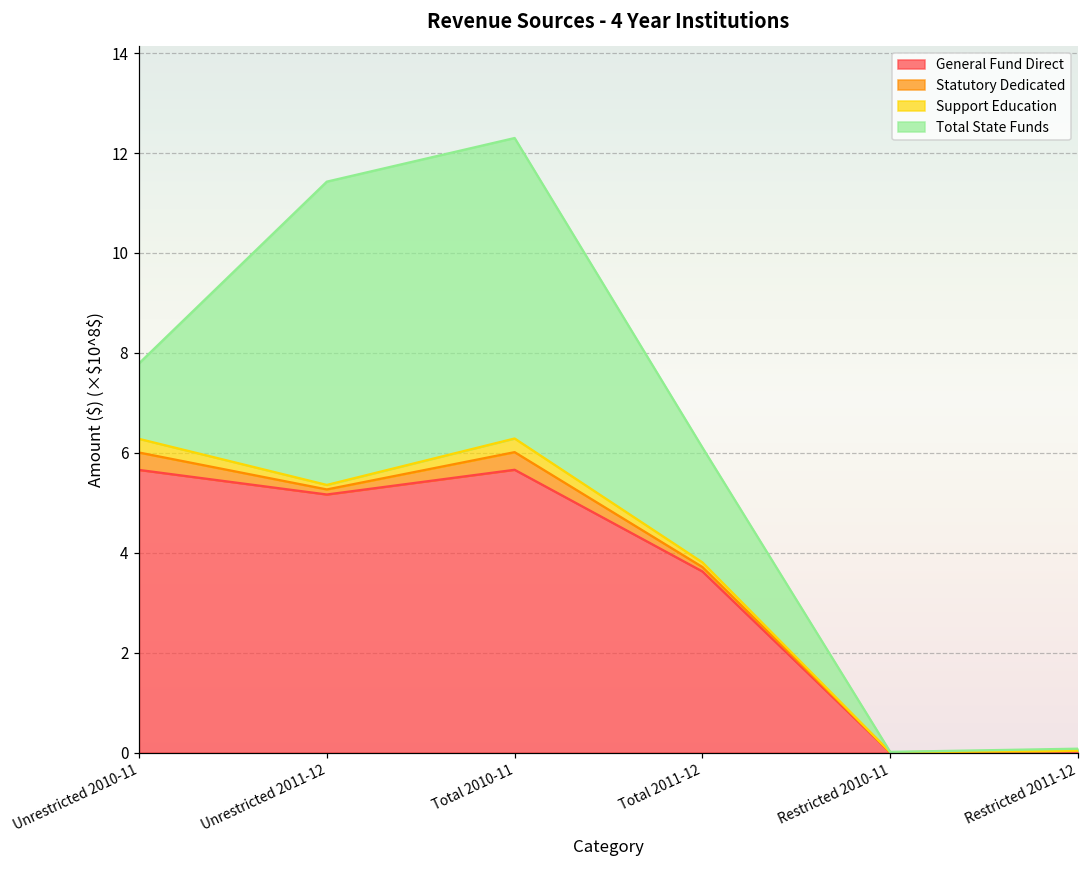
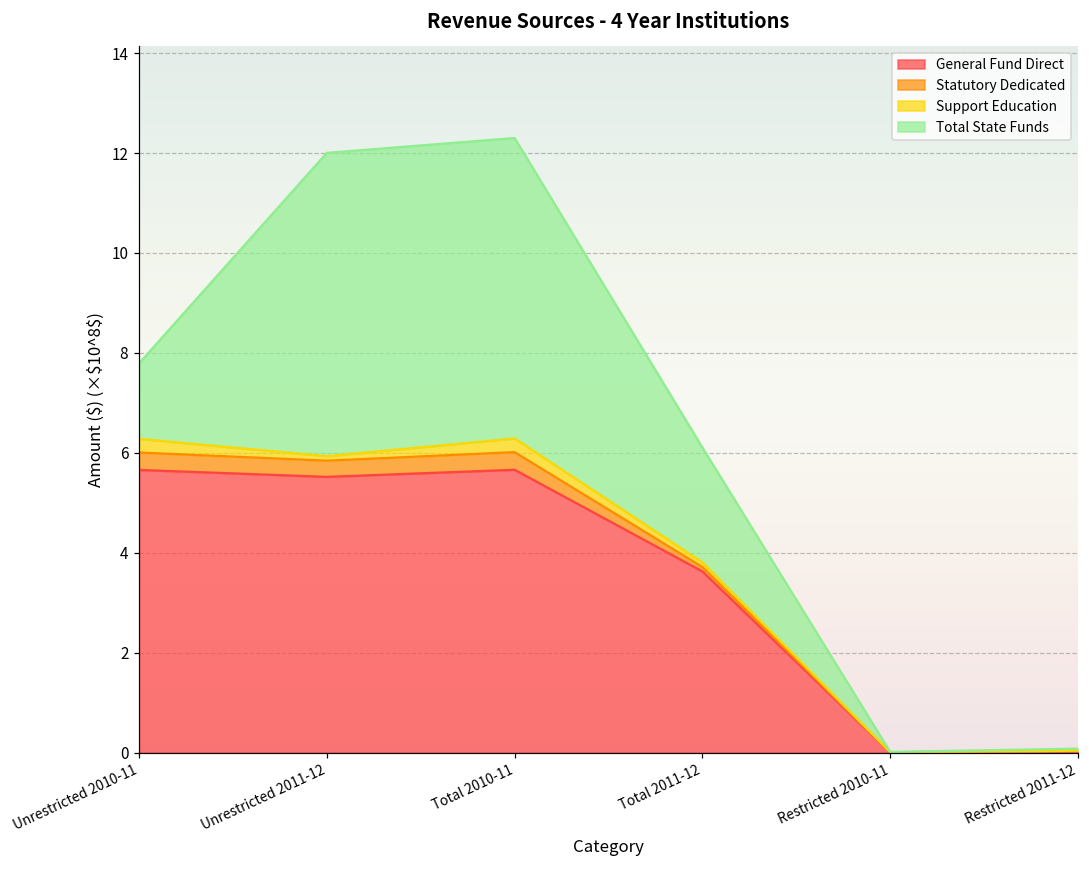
General Fund Direct, Unrestricted 2011-12: 5.2 -> 5.5
Statutory Dedicated, Unrestricted 2011-12: 0.1 -> 0.3
